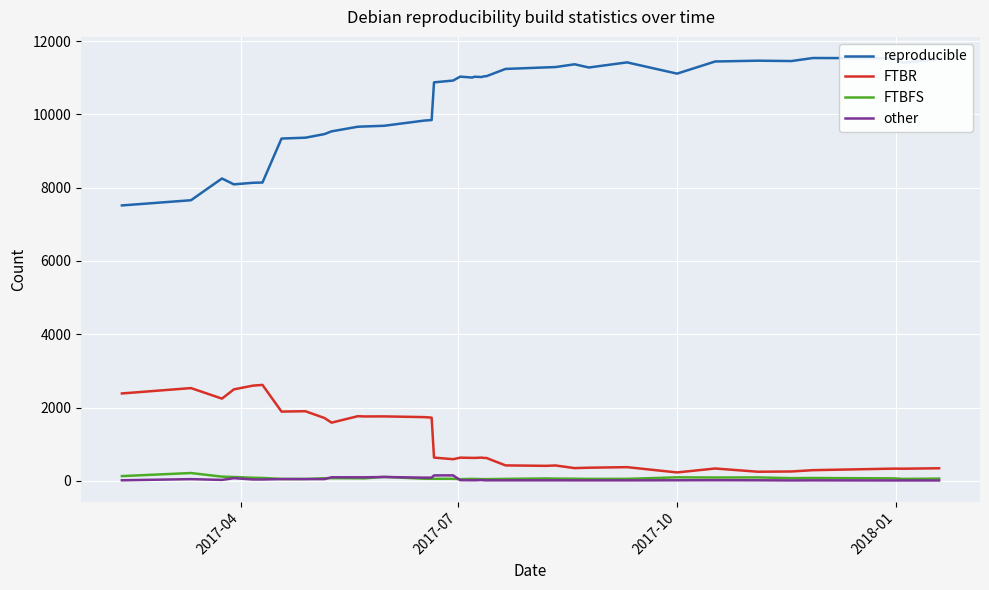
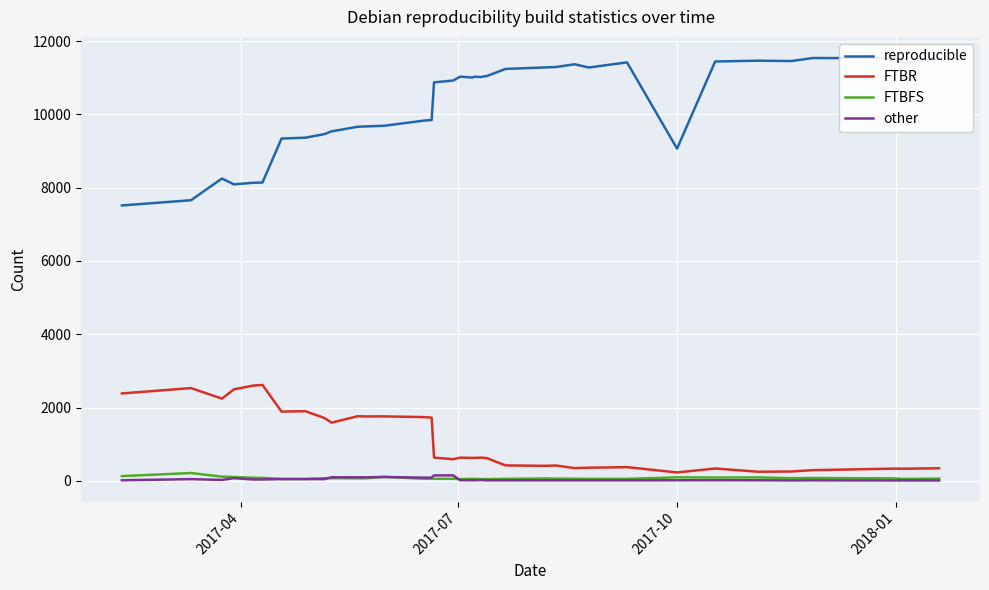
reproducible, 2017-10: 11100 -> 9100
